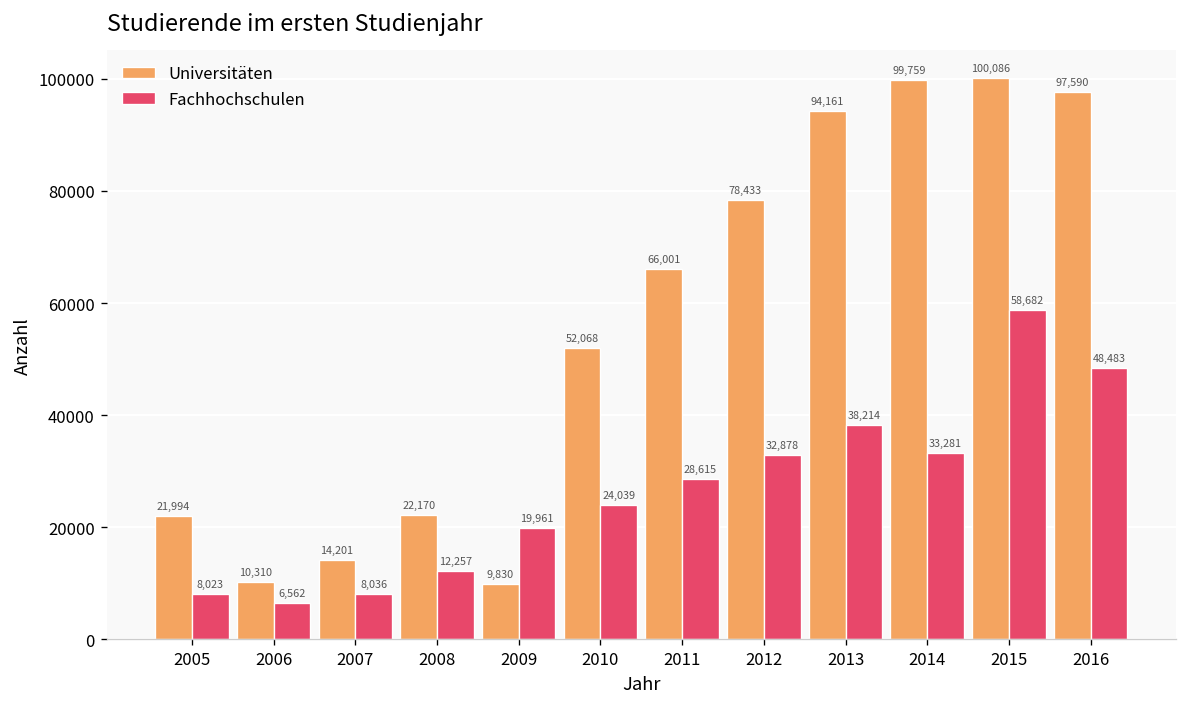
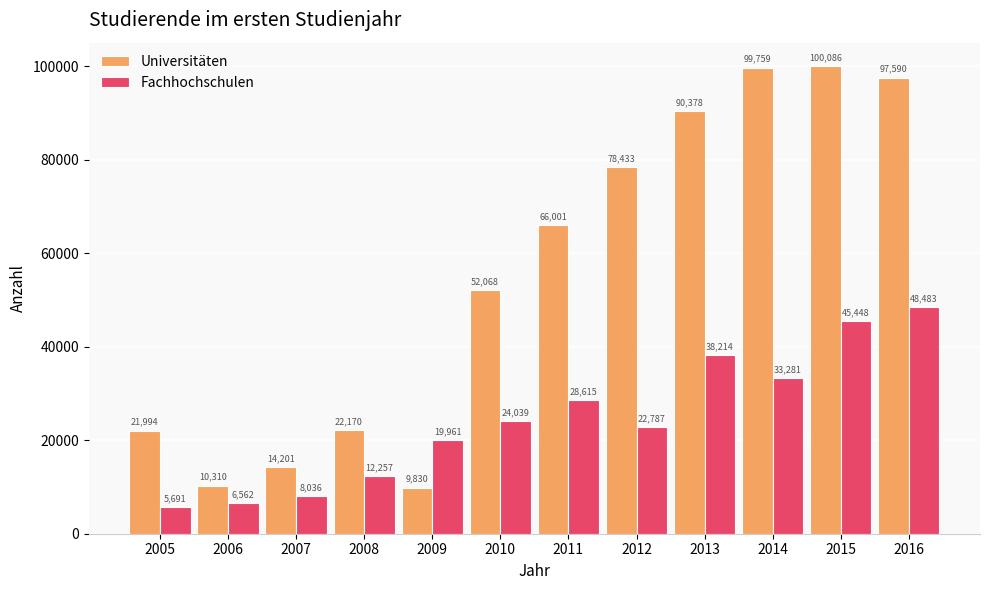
Fachhochschulen, 2005: 8,023 -> 5,691
Fachhochschulen, 2012: 32,878 -> 22,787
Universitäten, 2013: 94,161 -> 90,378
Fachhochschulen, 2015: 58,682 -> 45,448
